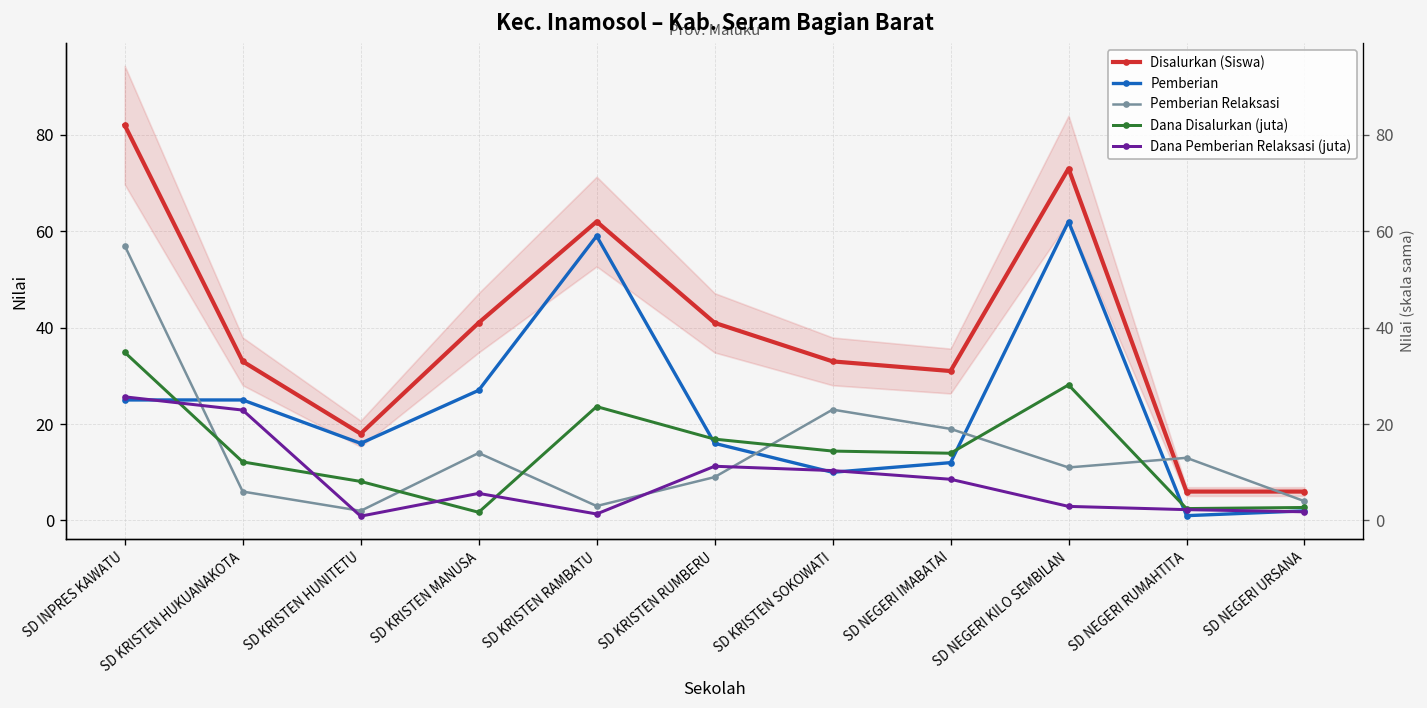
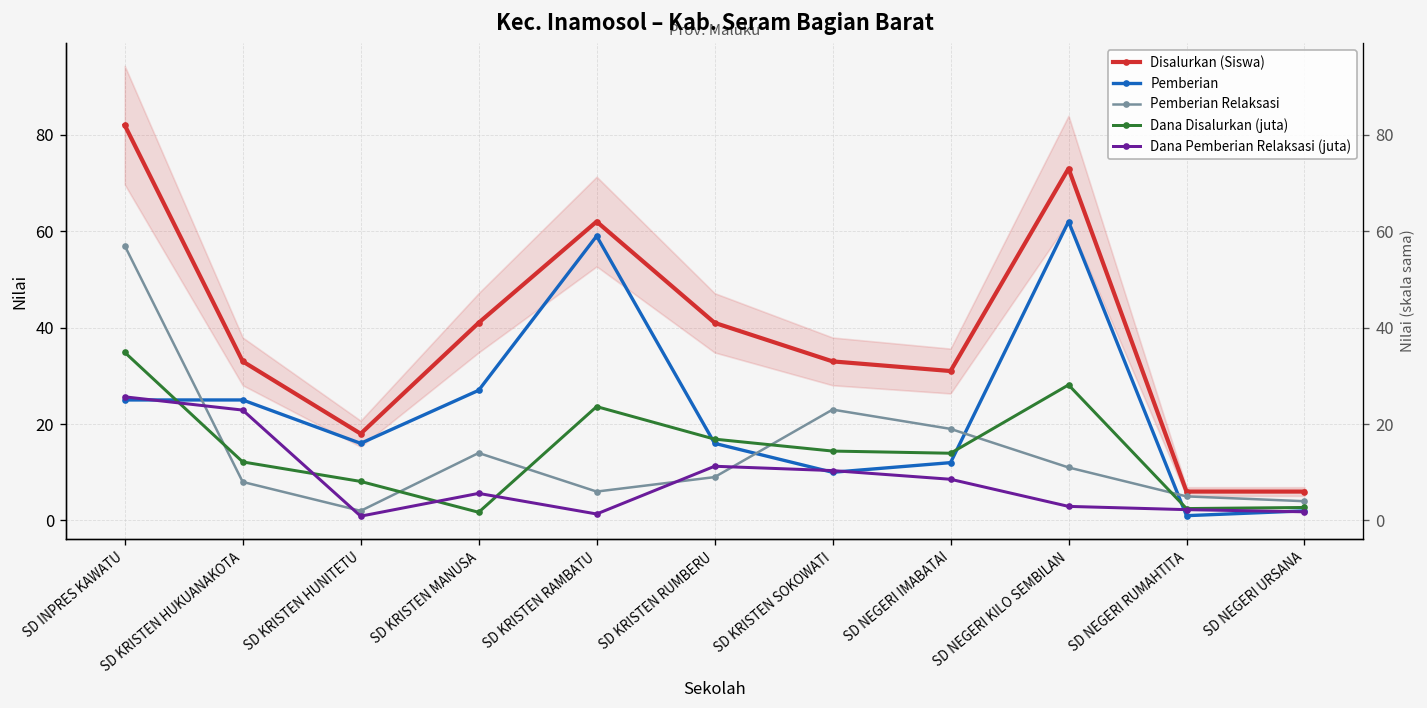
Pemberian Relaksasi, SD KRISTEN HUKUANAKOTA: 6 -> 8
Pemberian Relaksasi, SD KRISTEN RAMBATU: 3 -> 6
Pemberian Relaksasi, SD NEGERI RUMAHTITA: 13 -> 5
